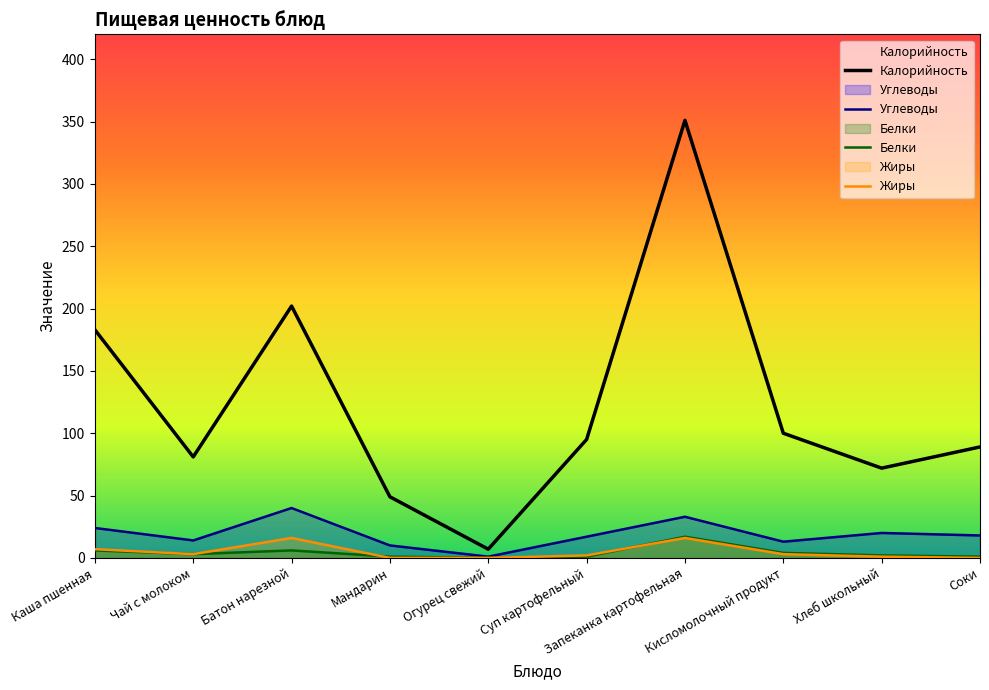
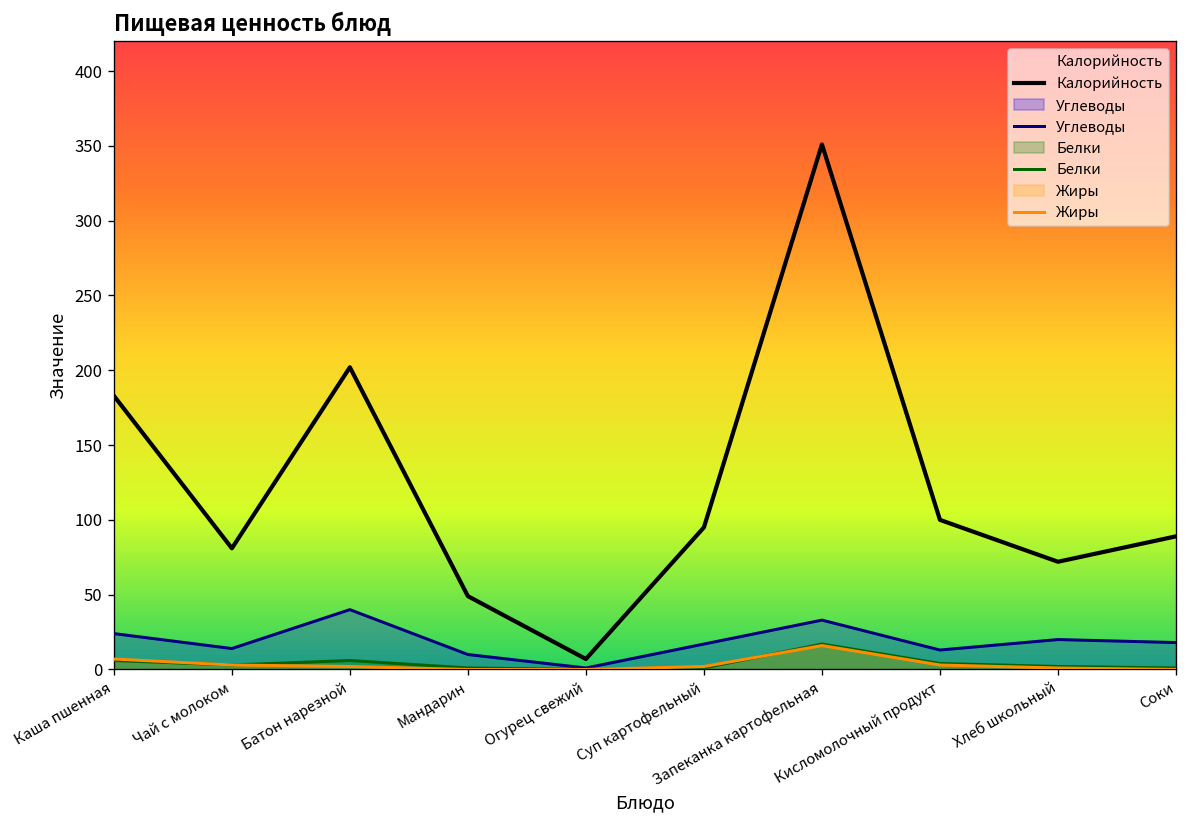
Жиры, Батон нарезной: 16 -> 2
